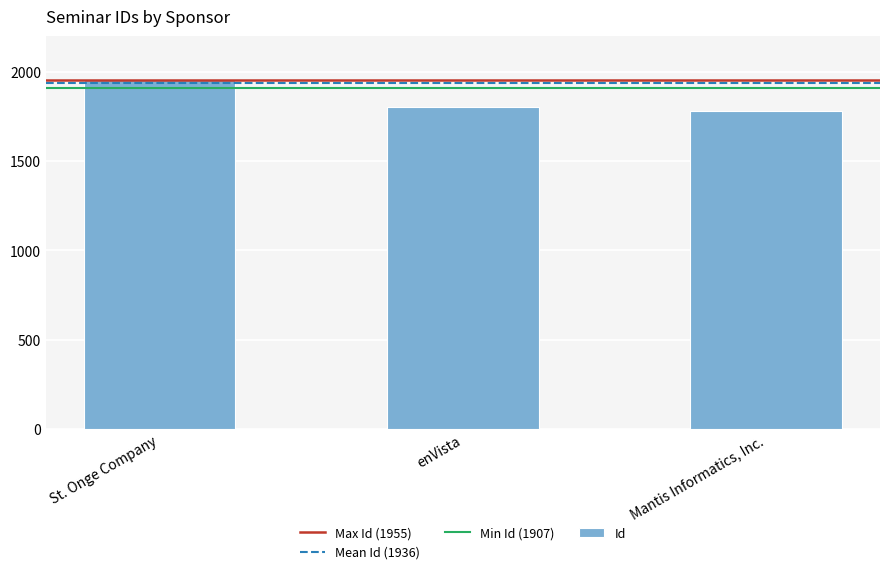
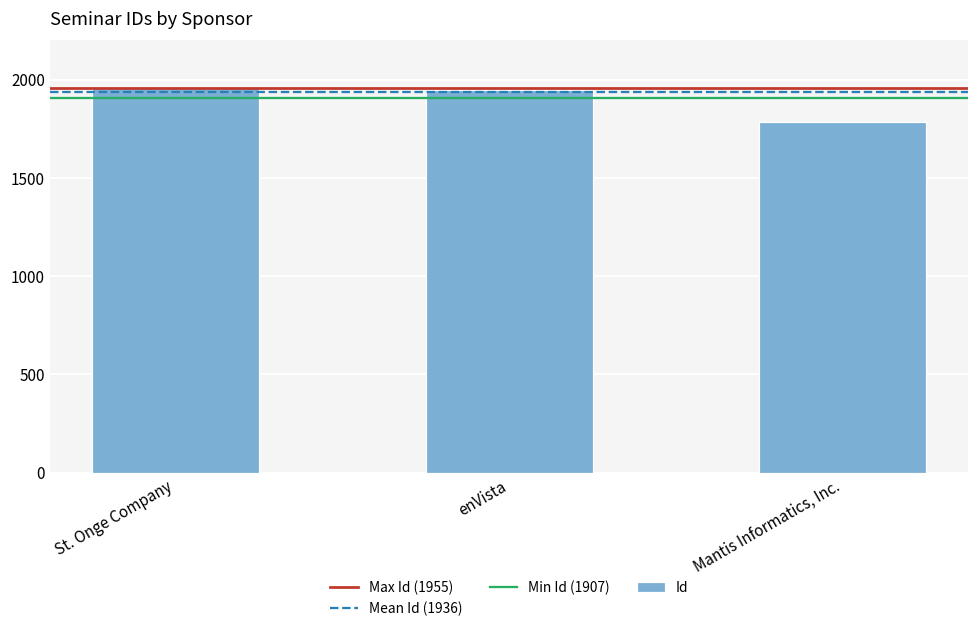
enVista: 1810 -> 1950
